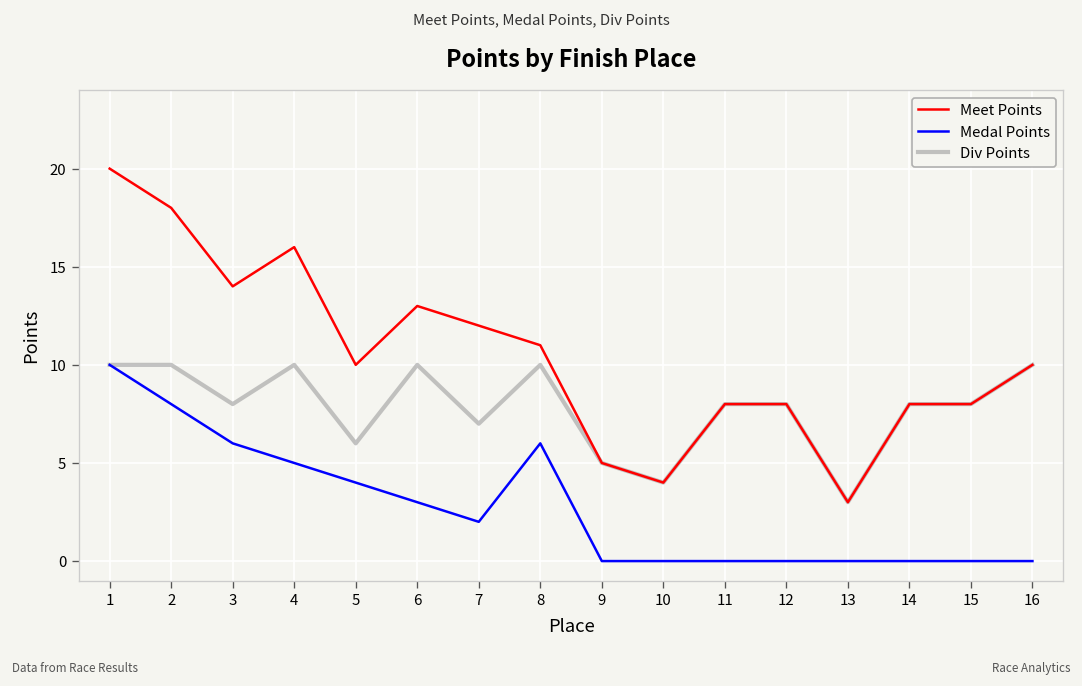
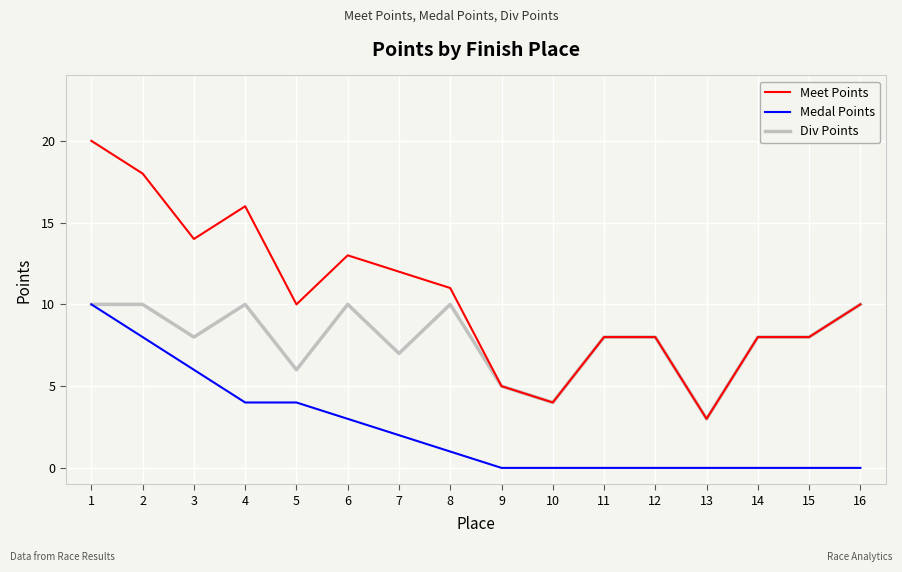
Medal Points, 4: 5 -> 4
Medal Points, 8: 6 -> 1
